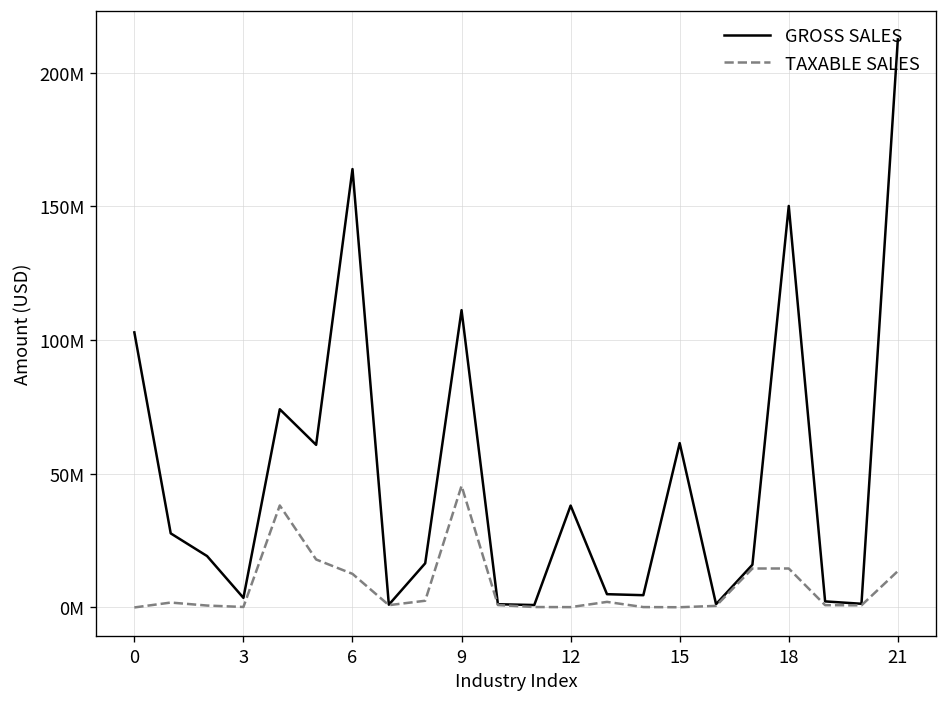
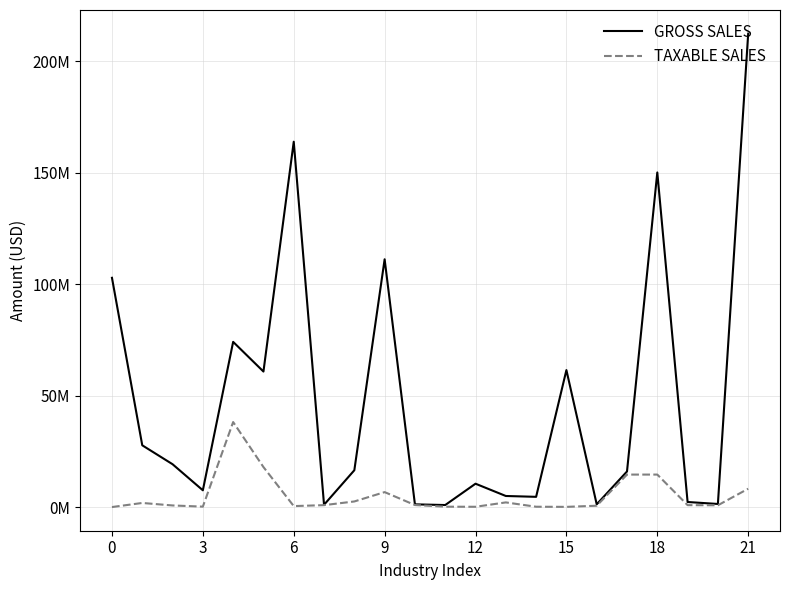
GROSS SALES, 3: 4000000 -> 8000000
TAXABLE SALES, 6: 13000000 -> 0
TAXABLE SALES, 9: 45000000 -> 7000000
GROSS SALES, 12: 38000000 -> 10000000
TAXABLE SALES, 21: 14000000 -> 8000000
